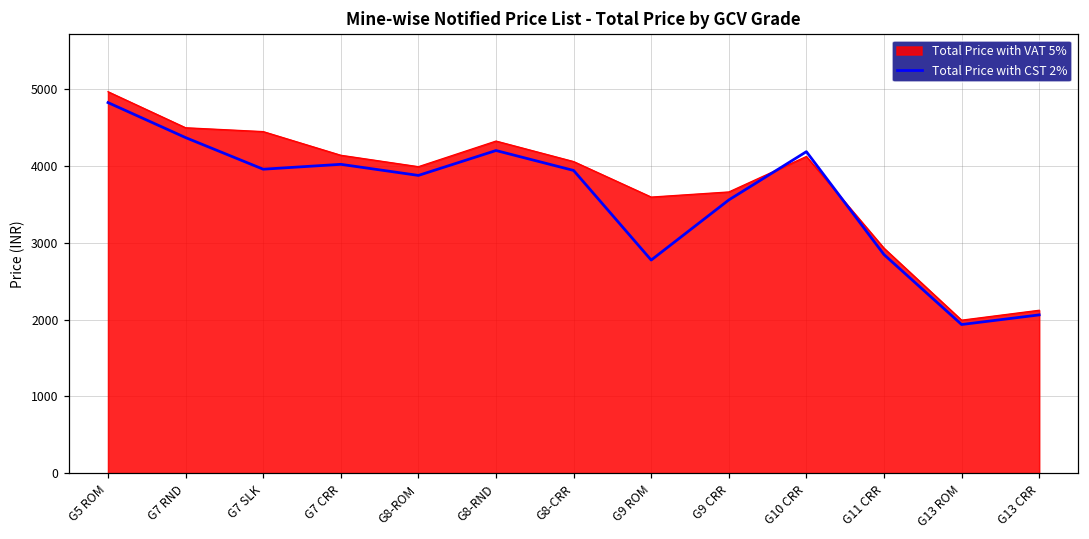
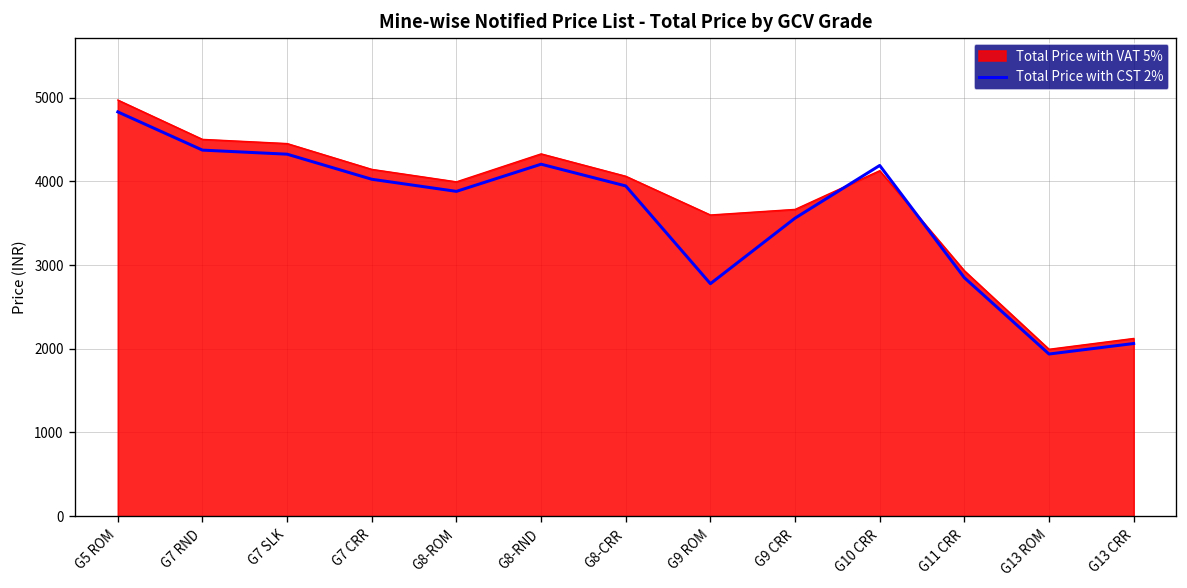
Total Price with CST 2%, G7 SLK: 4000 -> 4300
